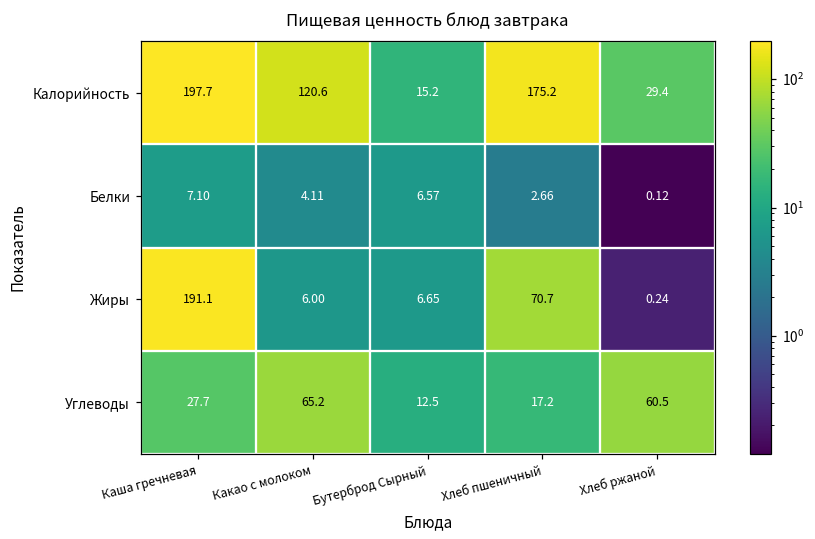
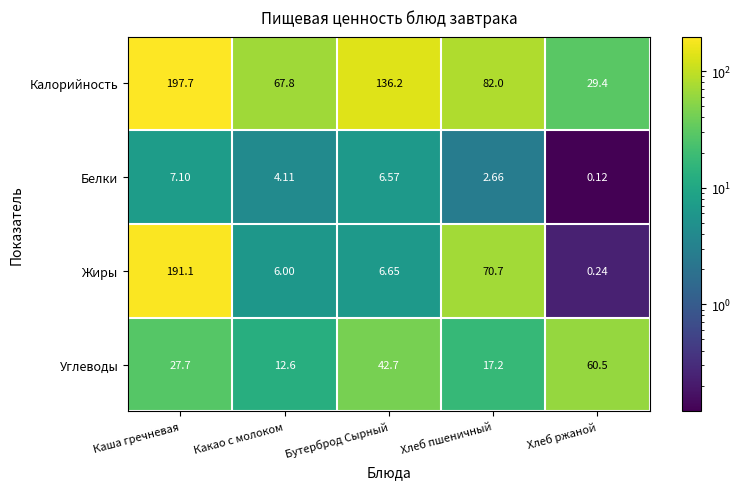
Калорийность, Какао с молоком: 120.6 -> 67.8
Калорийность, Бутерброд Сырный: 15.2 -> 136.2
Калорийность, Хлеб пшеничный: 175.2 -> 82.0
Углеводы, Какао с молоком: 65.2 -> 12.6
Углеводы, Бутерброд Сырный: 12.5 -> 42.7
